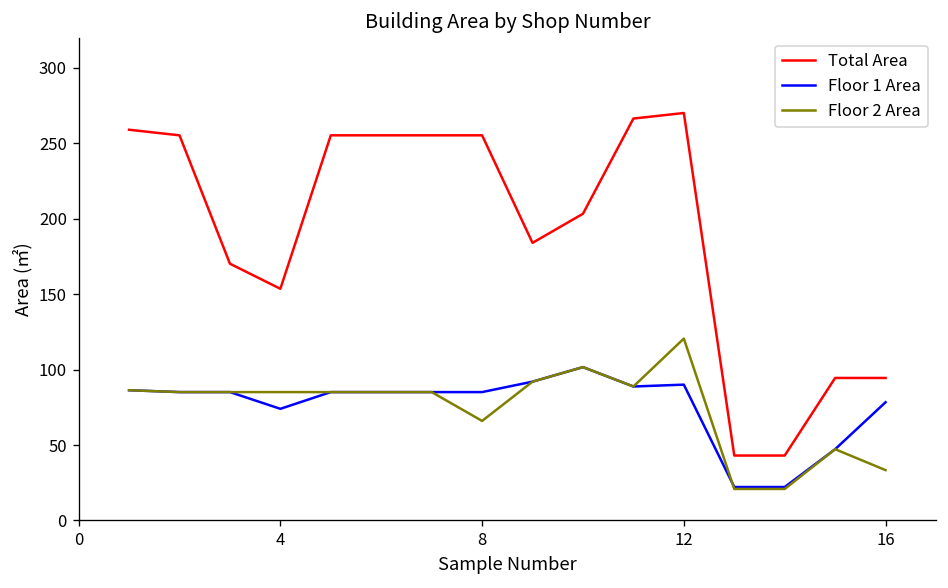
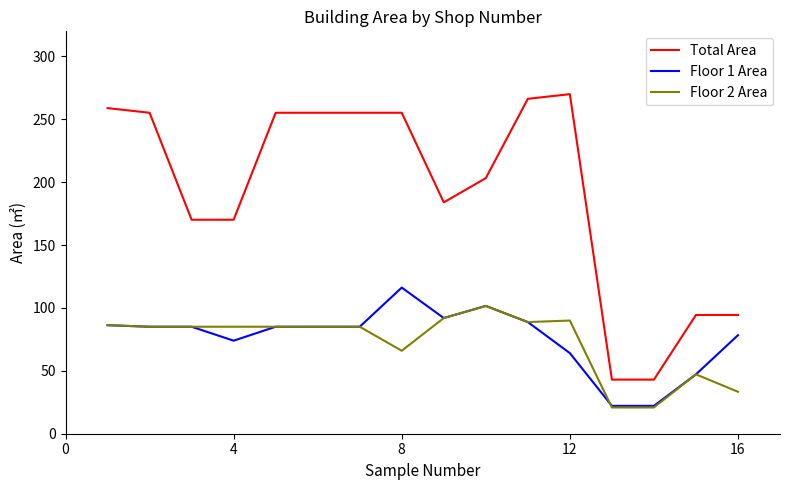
Total Area, 4: 154 -> 170
Floor 1 Area, 8: 85 -> 116
Floor 1 Area, 12: 90 -> 64
Floor 2 Area, 12: 121 -> 90
